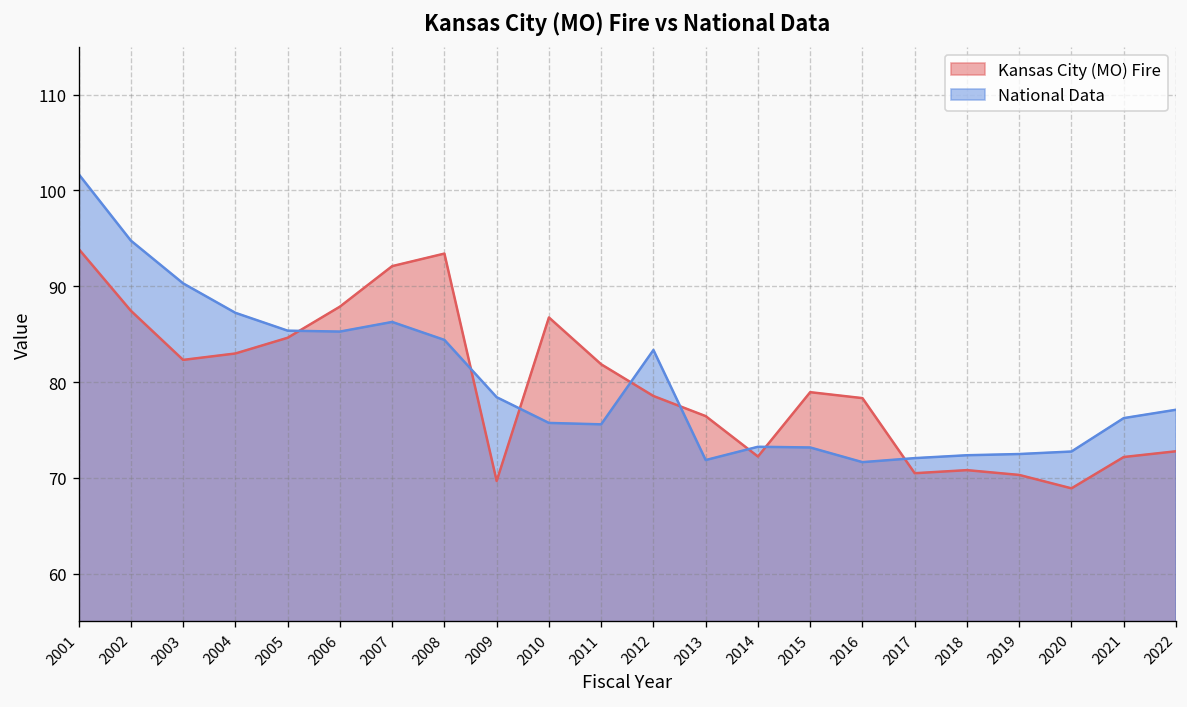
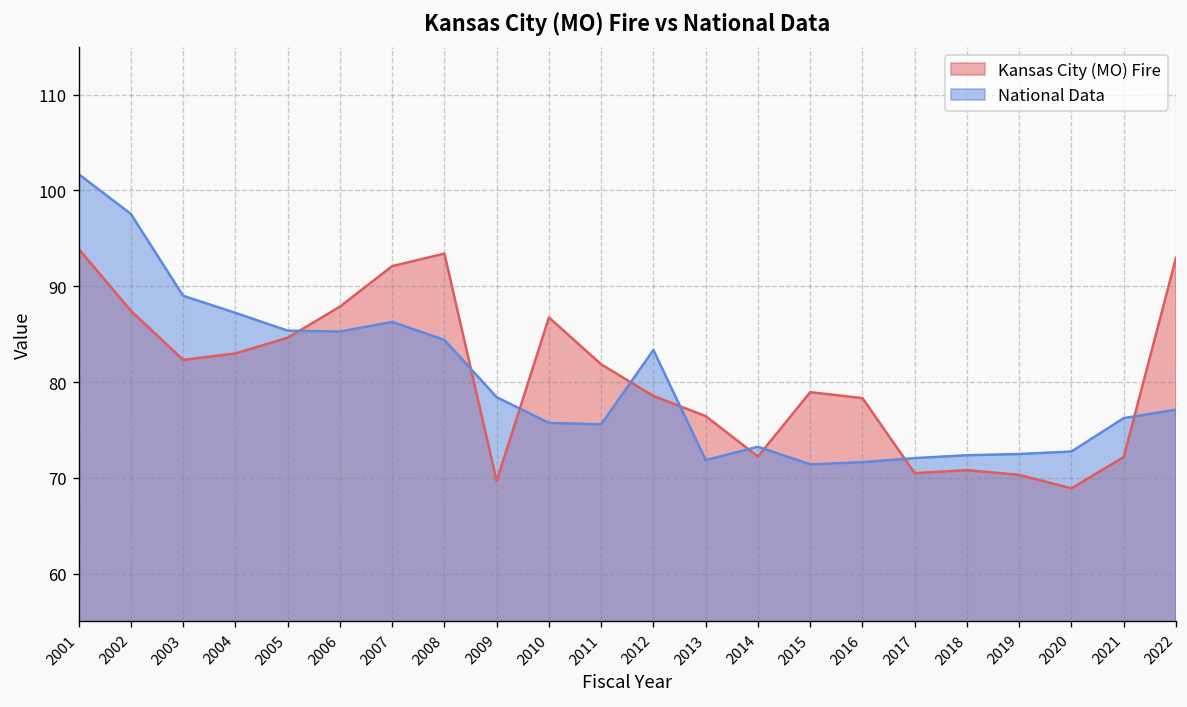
National Data, 2002: 95 -> 98
National Data, 2003: 90 -> 89
National Data, 2015: 73 -> 71
Kansas City (MO) Fire, 2022: 73 -> 93
